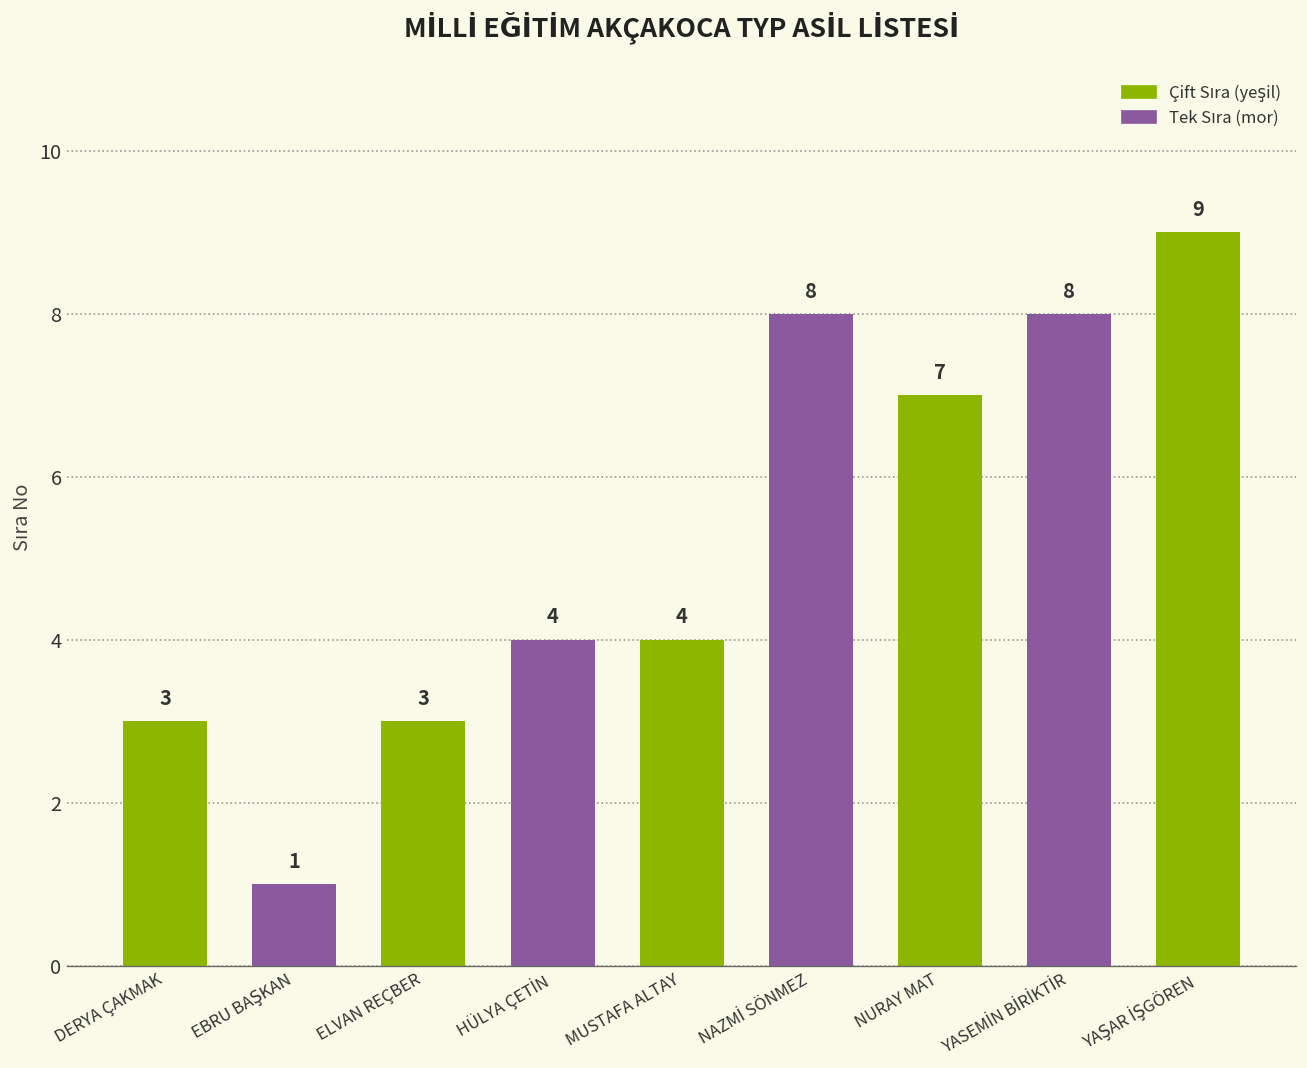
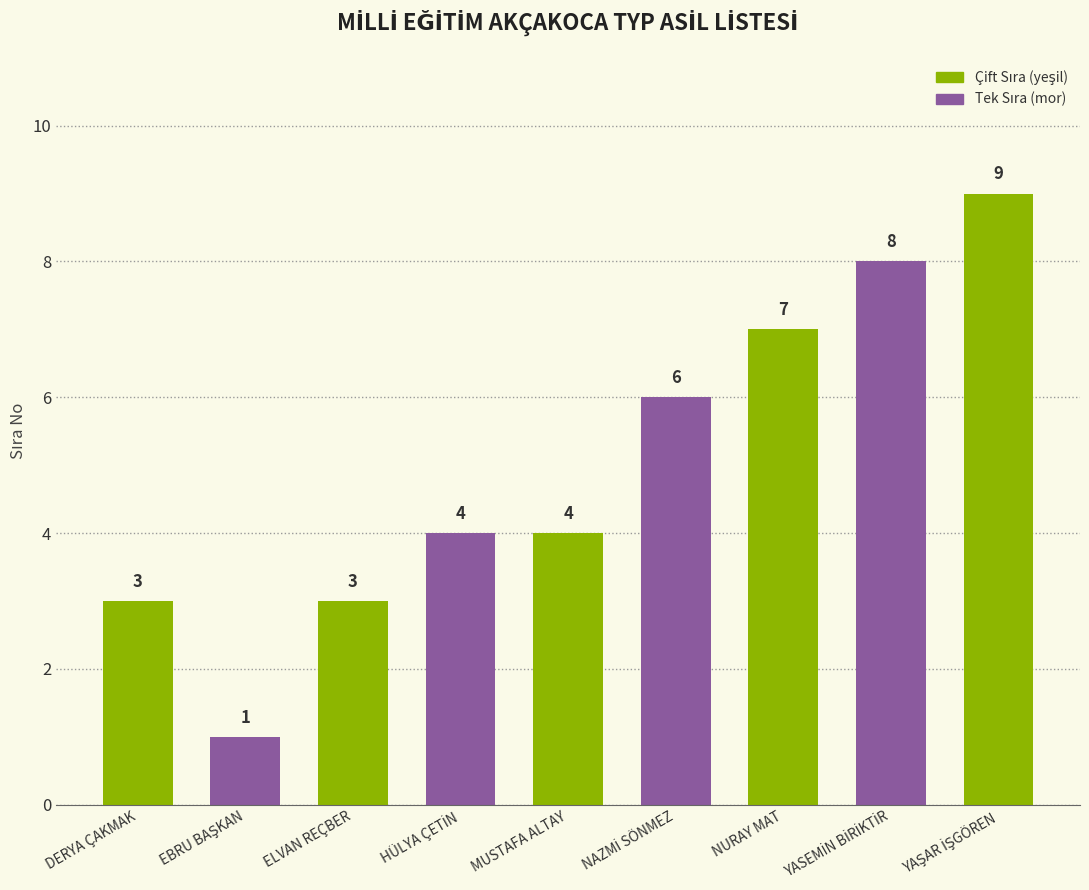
NAZMİ SÖNMEZ: 8 -> 6
